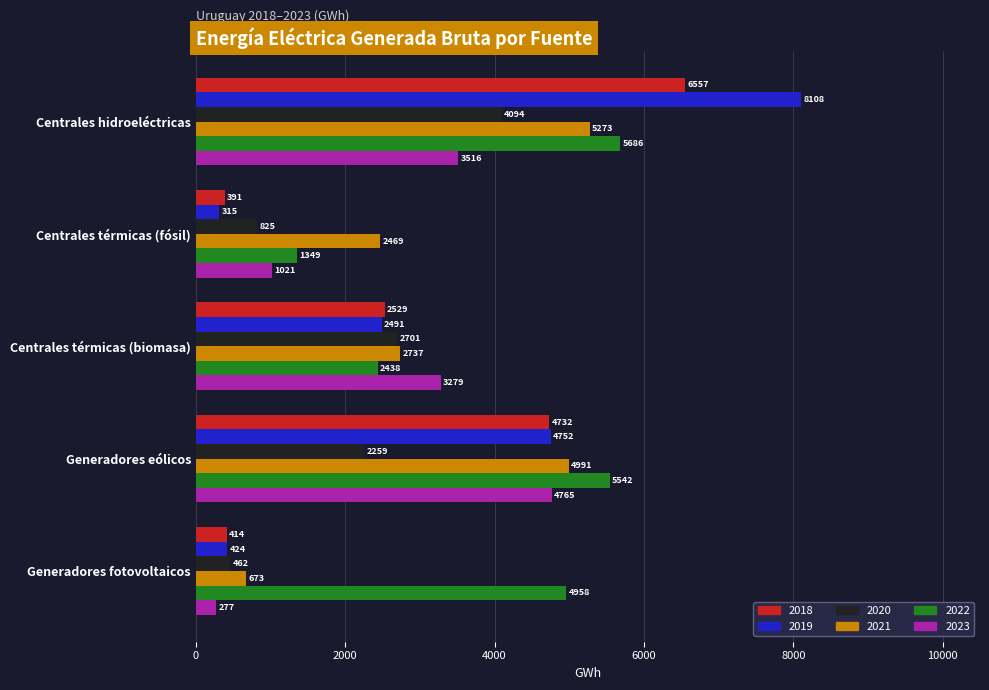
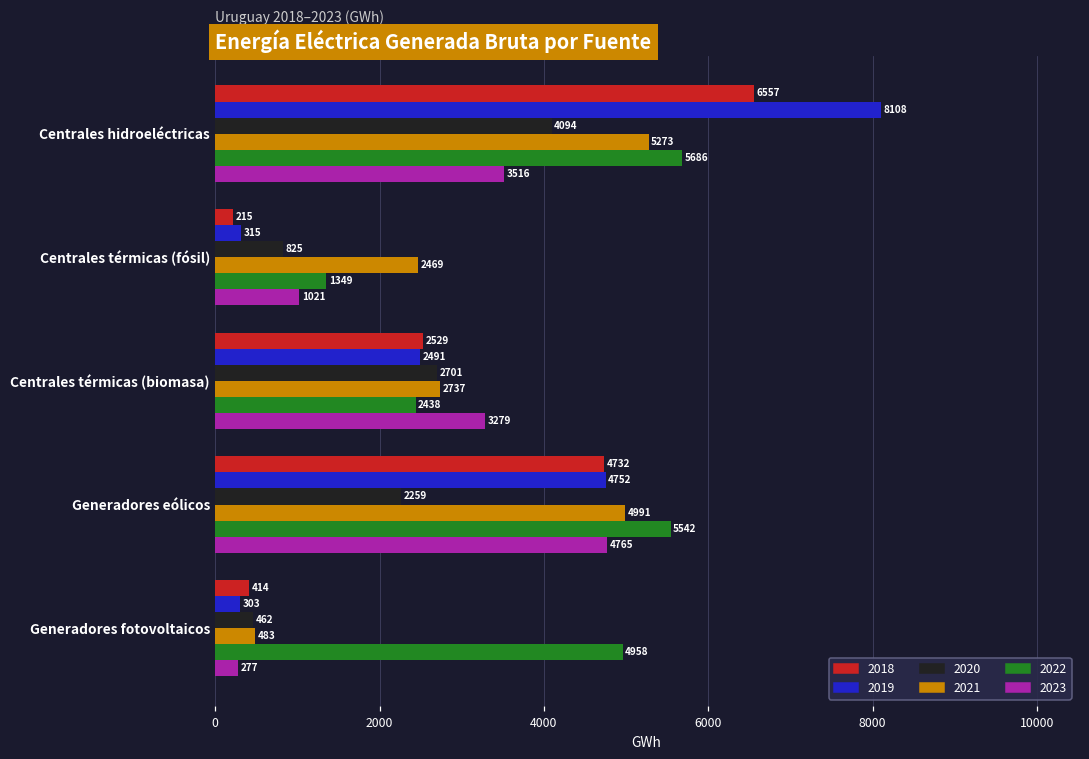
2018, Centrales térmicas (fósil): 391 -> 215
2019, Generadores fotovoltaicos: 424 -> 303
2021, Generadores fotovoltaicos: 673 -> 483
